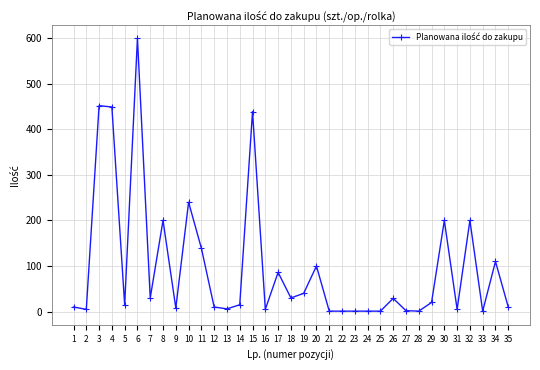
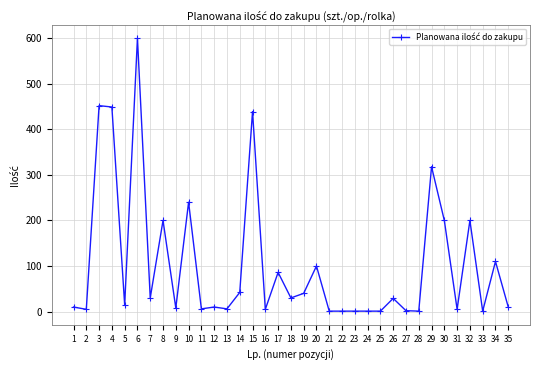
11: 140 -> 10
14: 20 -> 40
29: 20 -> 320
